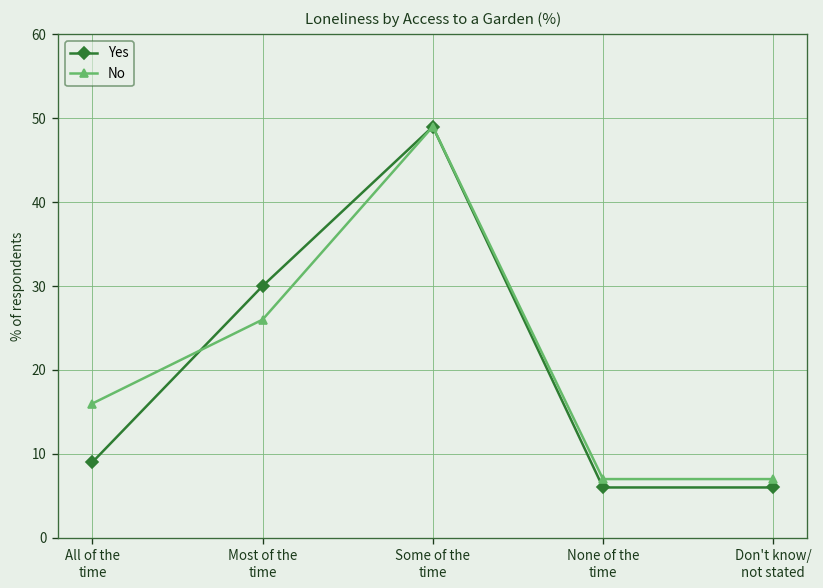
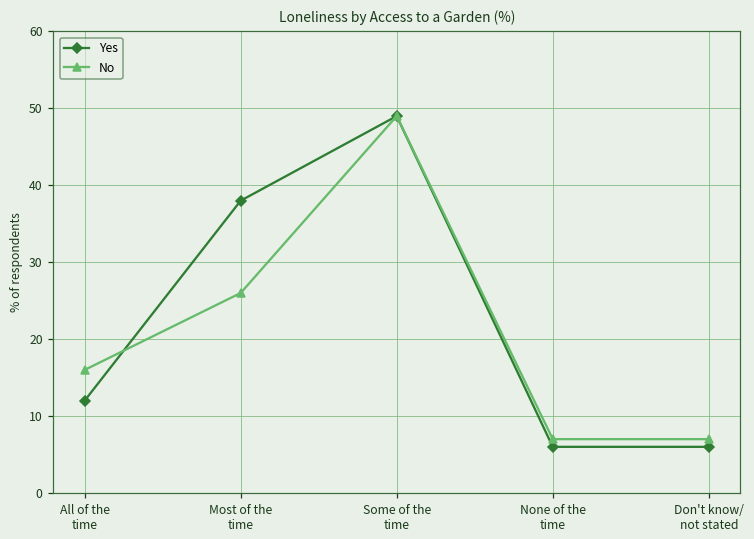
Yes, All of the time: 9 -> 12
Yes, Most of the time: 30 -> 38
